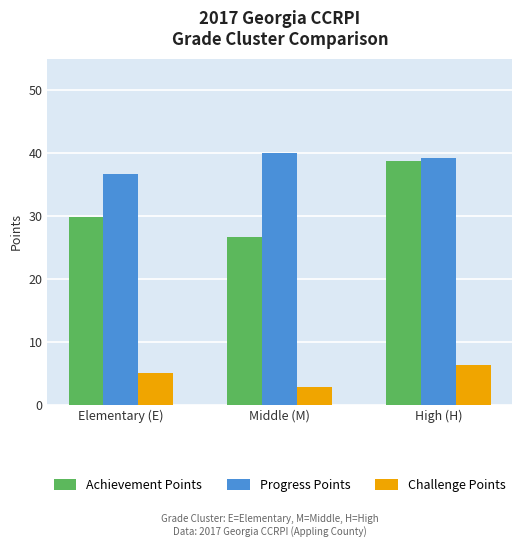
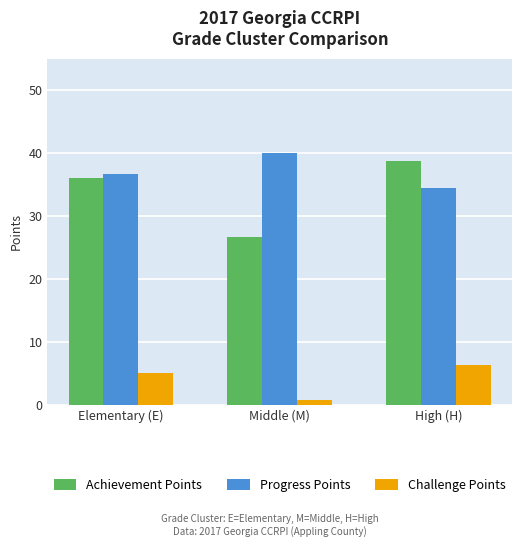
Achievement Points, Elementary (E): 30 -> 36
Challenge Points, Middle (M): 3 -> 1
Progress Points, High (H): 39 -> 35
